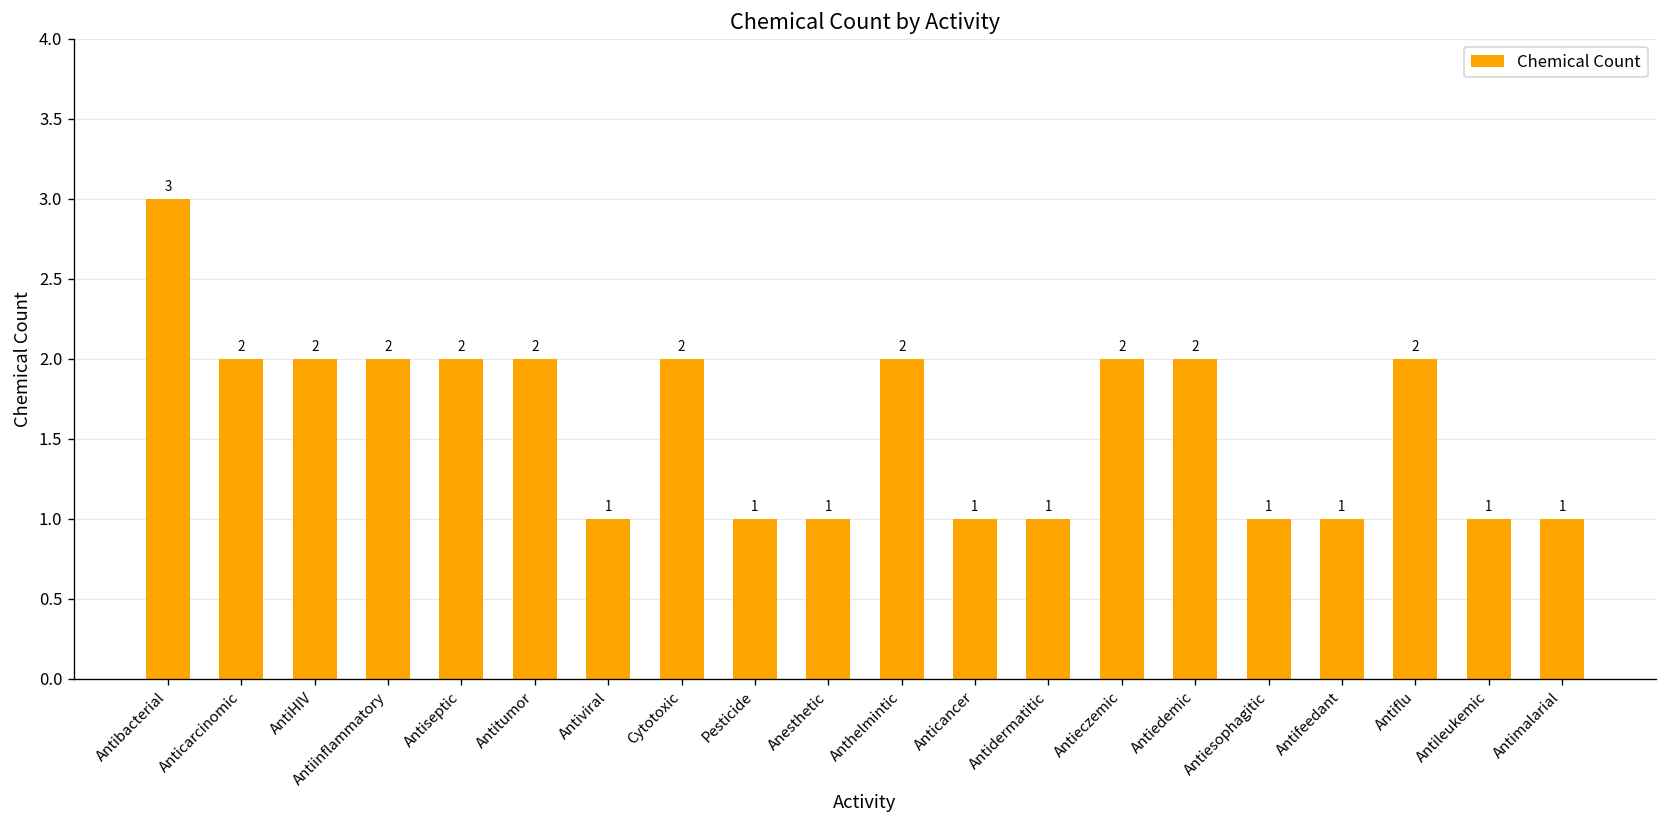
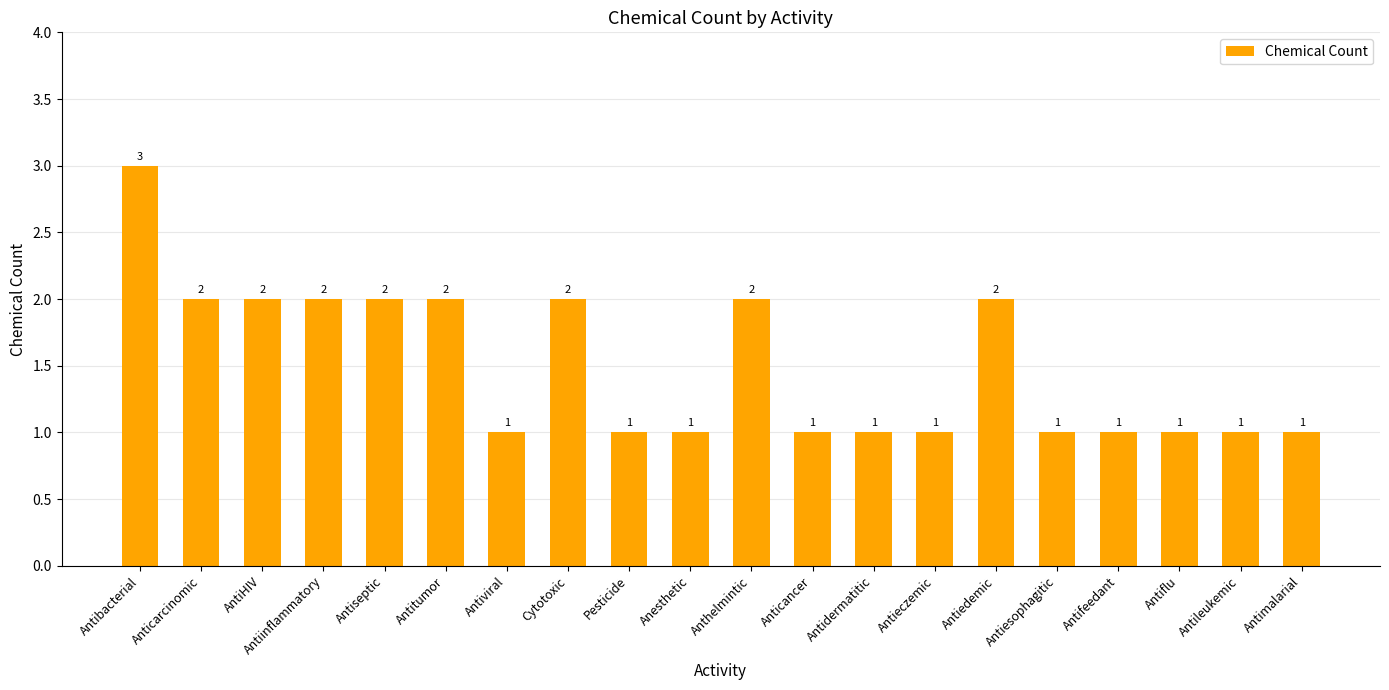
Antieczemic: 2 -> 1
Antiflu: 2 -> 1
